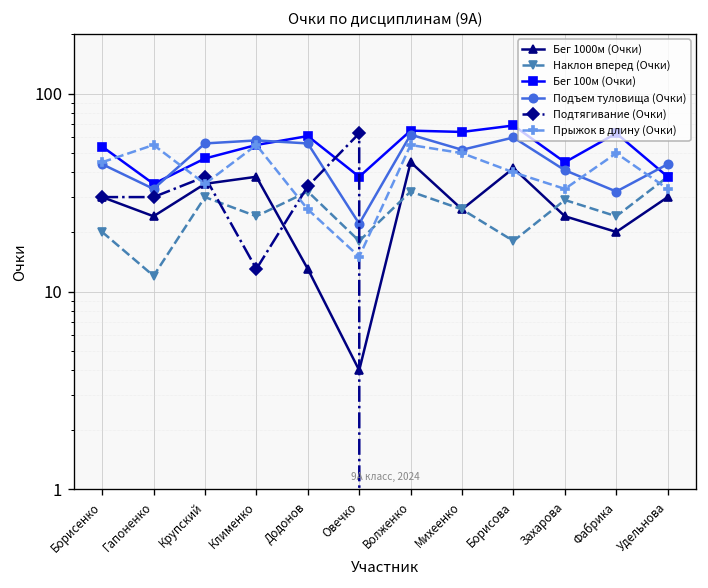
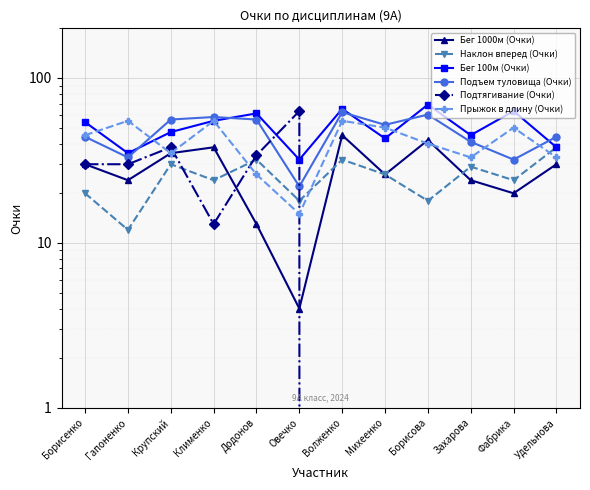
Бег 100м (Очки), Овечко: 38 -> 32
Бег 100м (Очки), Михеенко: 64 -> 43
